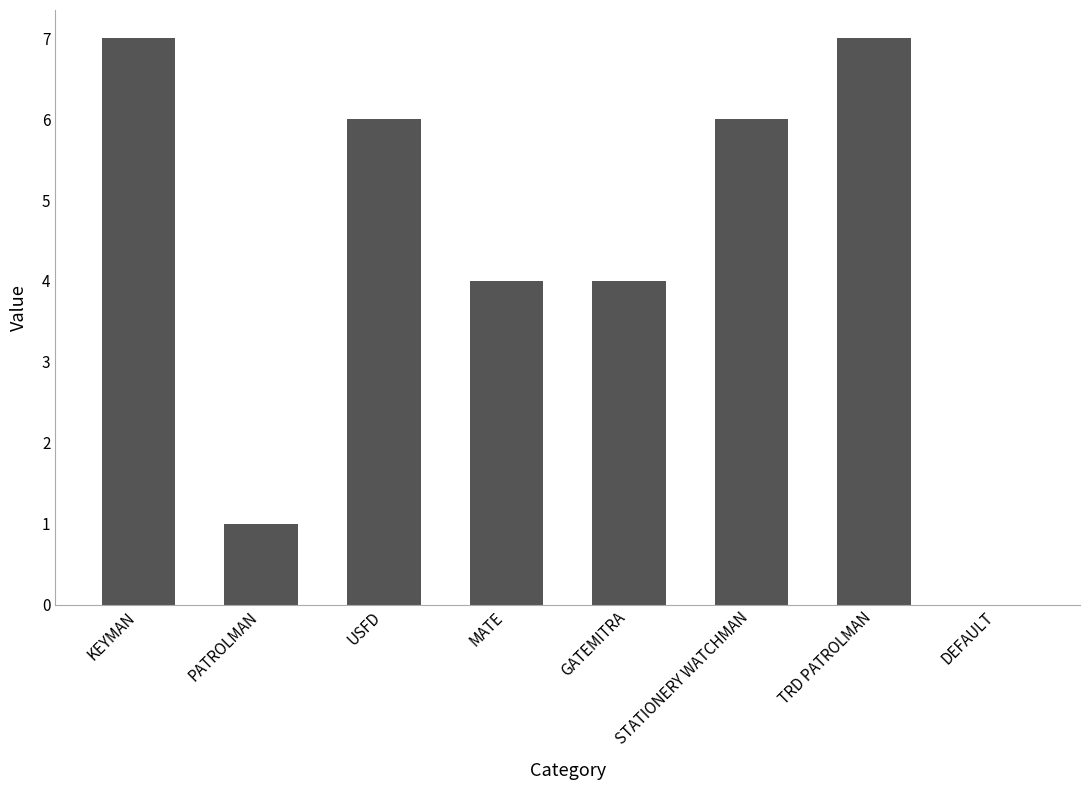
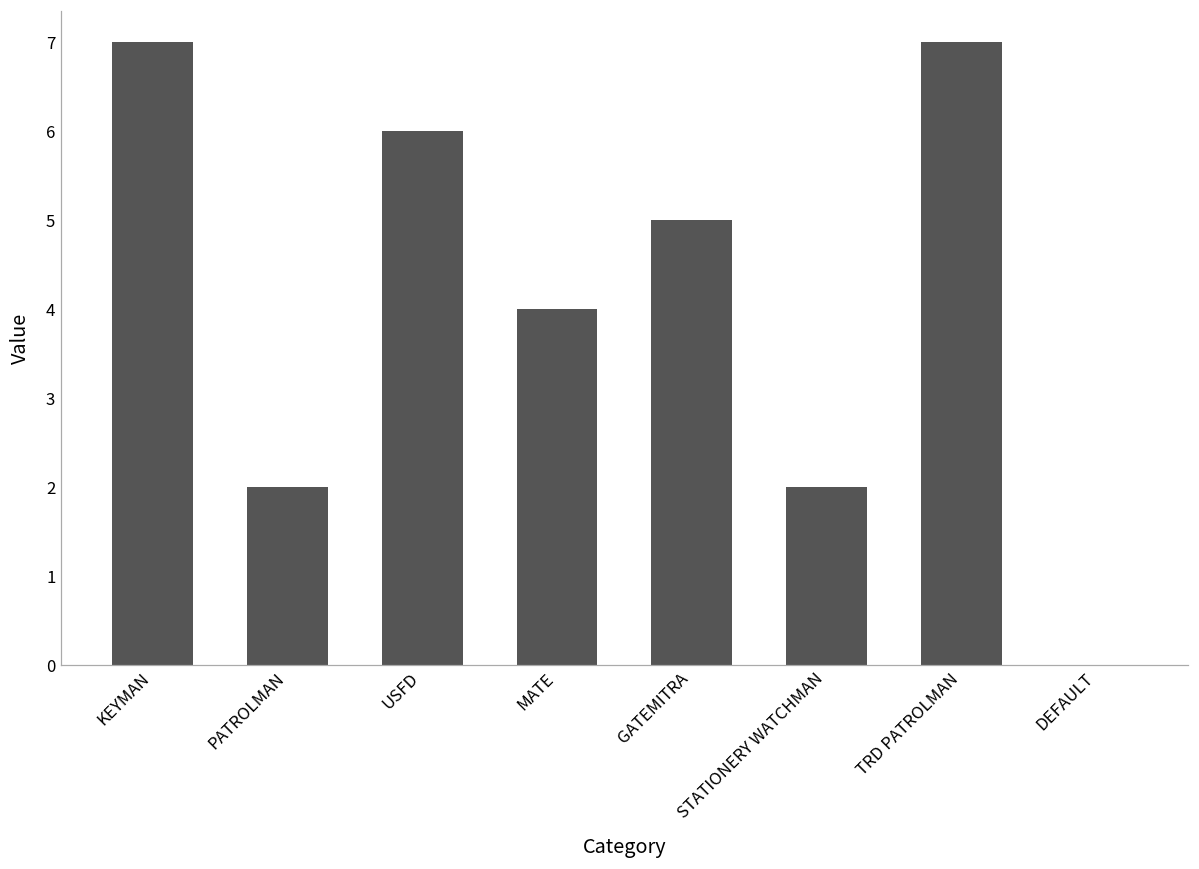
PATROLMAN: 1 -> 2
GATEMITRA: 4 -> 5
STATIONERY WATCHMAN: 6 -> 2
